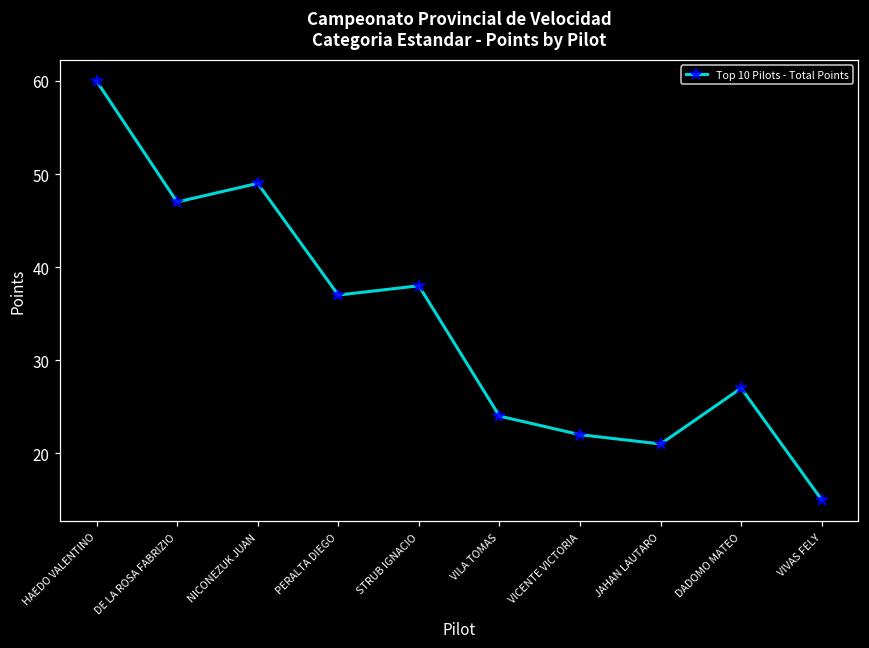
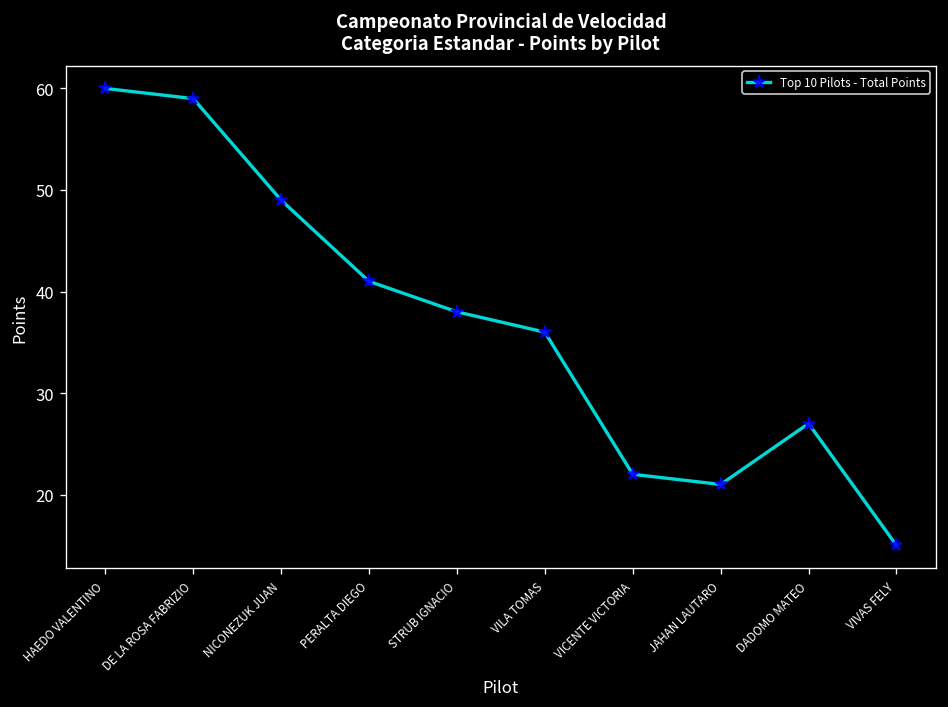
DE LA ROSA FABRIZIO: 47 -> 59
PERALTA DIEGO: 37 -> 41
VILA TOMAS: 24 -> 36
